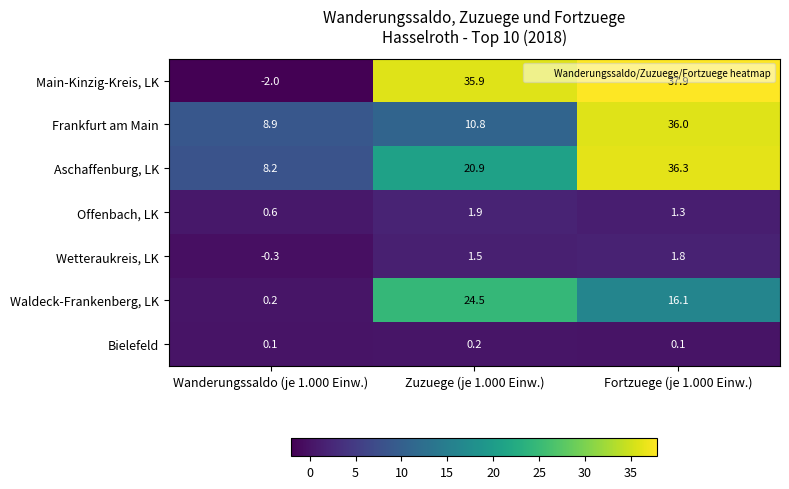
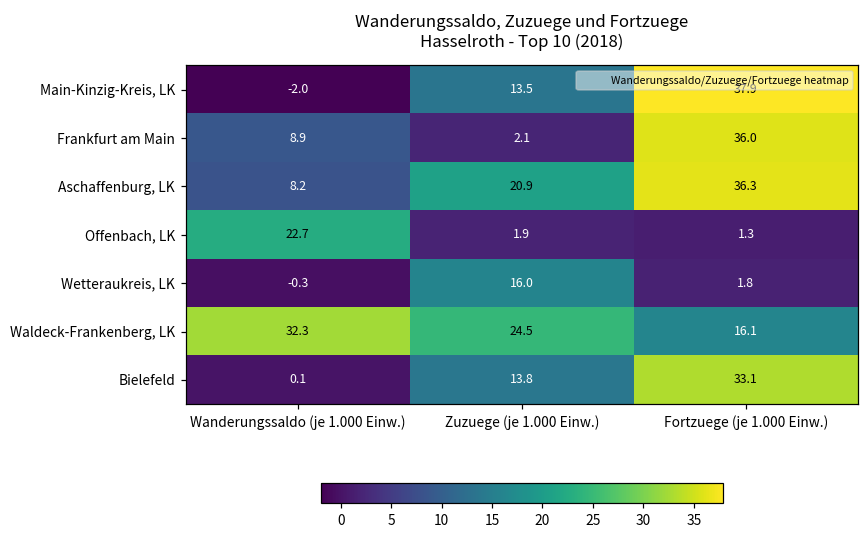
Main-Kinzig-Kreis, LK, Zuzuege (je 1.000 Einw.): 35.9 -> 13.5
Frankfurt am Main, Zuzuege (je 1.000 Einw.): 10.8 -> 2.1
Offenbach, LK, Wanderungssaldo (je 1.000 Einw.): 0.6 -> 22.7
Wetteraukreis, LK, Zuzuege (je 1.000 Einw.): 1.5 -> 16.0
Waldeck-Frankenberg, LK, Wanderungssaldo (je 1.000 Einw.): 0.2 -> 32.3
Bielefeld, Zuzuege (je 1.000 Einw.): 0.2 -> 13.8
Bielefeld, Fortzuege (je 1.000 Einw.): 0.1 -> 33.1
